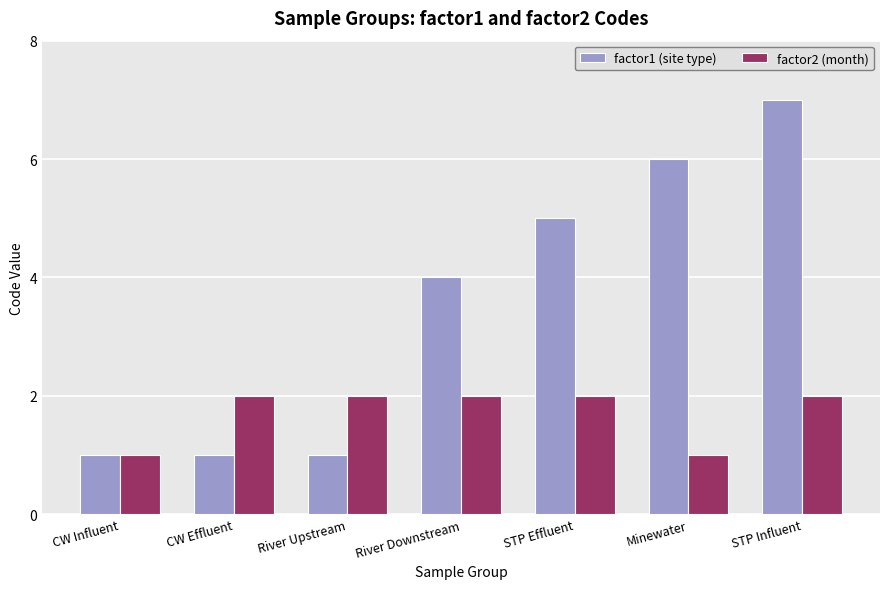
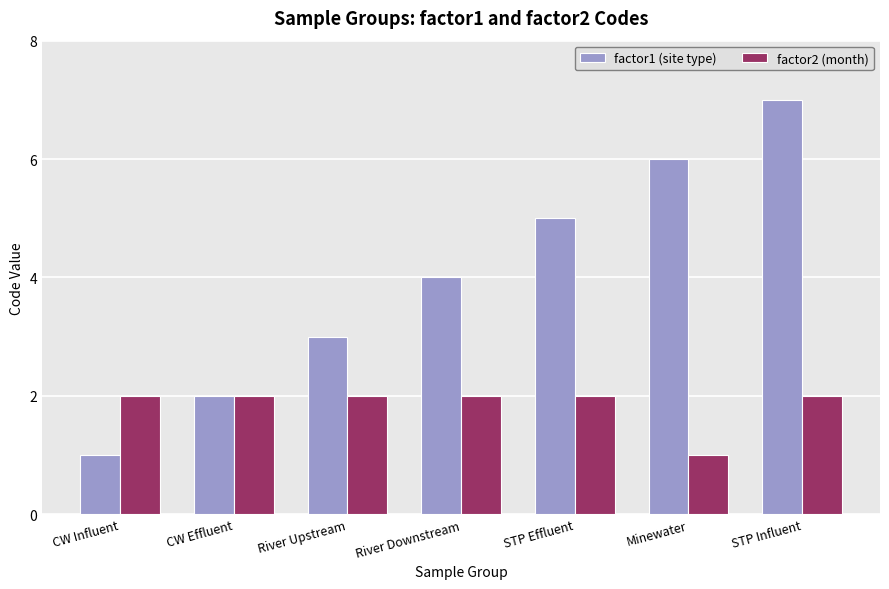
factor2 (month), CW Influent: 1 -> 2
factor1 (site type), CW Effluent: 1 -> 2
factor1 (site type), River Upstream: 1 -> 3
